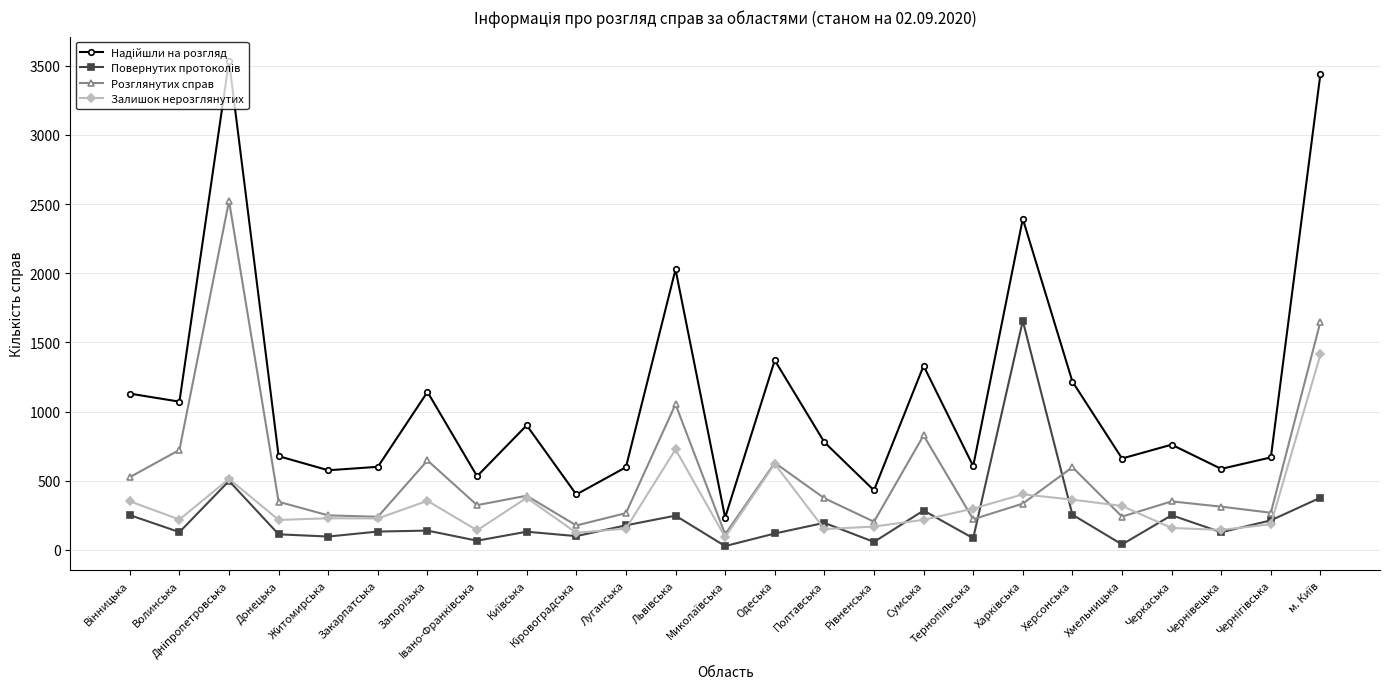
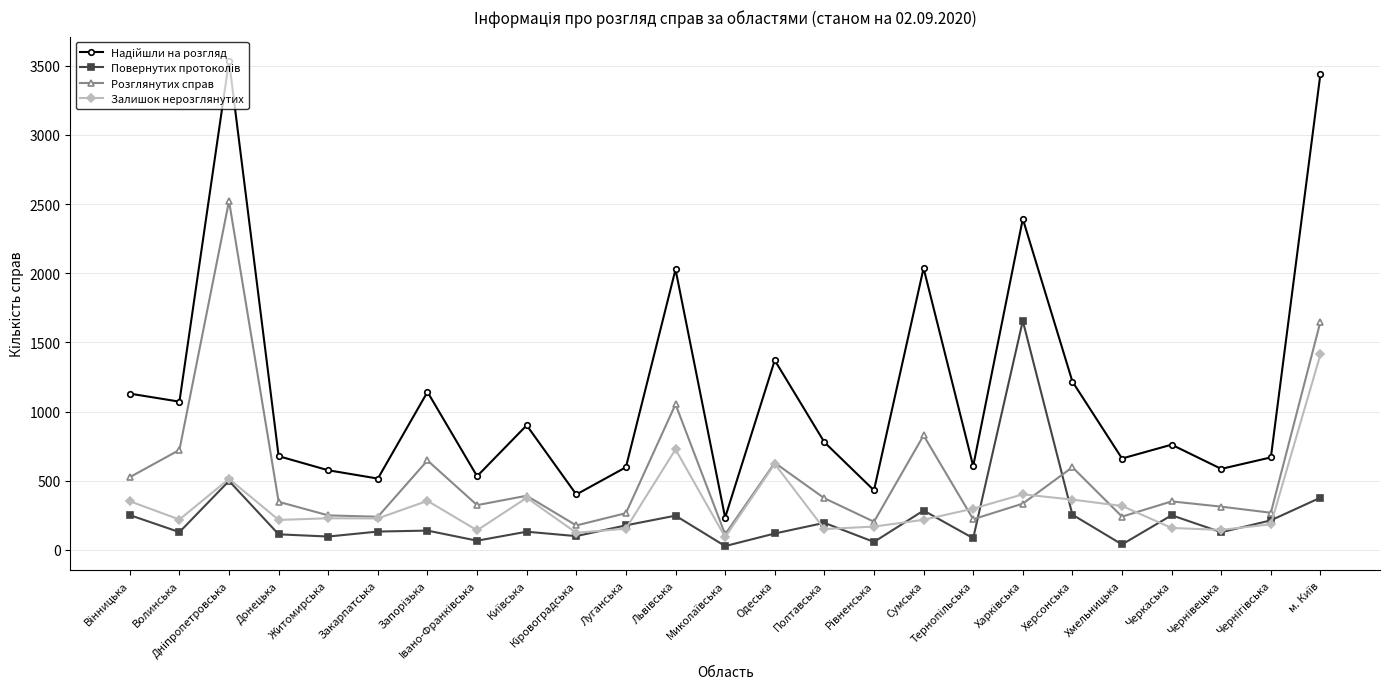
Надійшли на розгляд, Закарпатська: 600 -> 520
Надійшли на розгляд, Сумська: 1330 -> 2040
